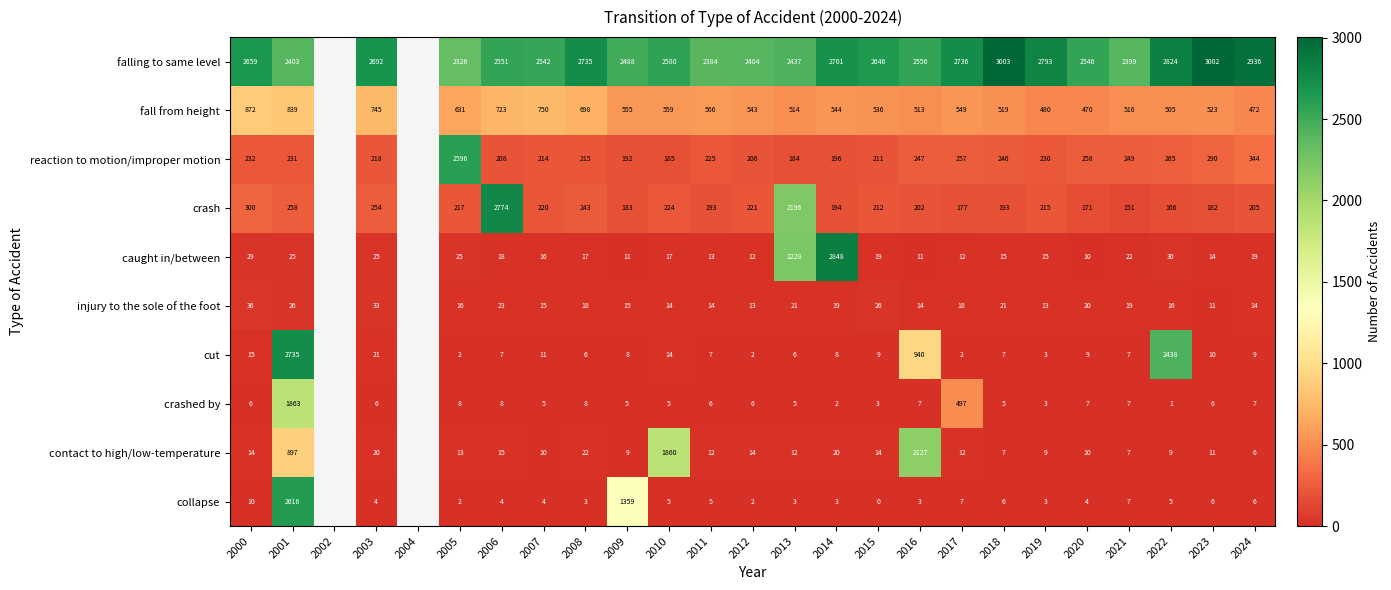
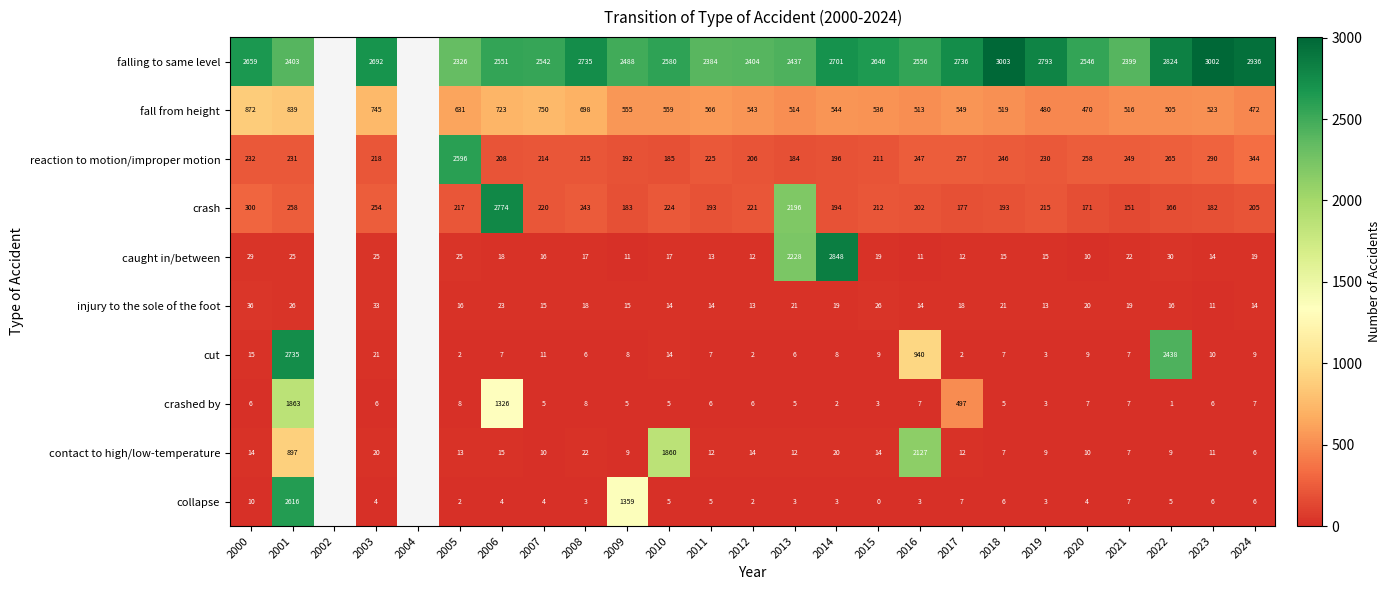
crashed by, 2006: 8 -> 1326
